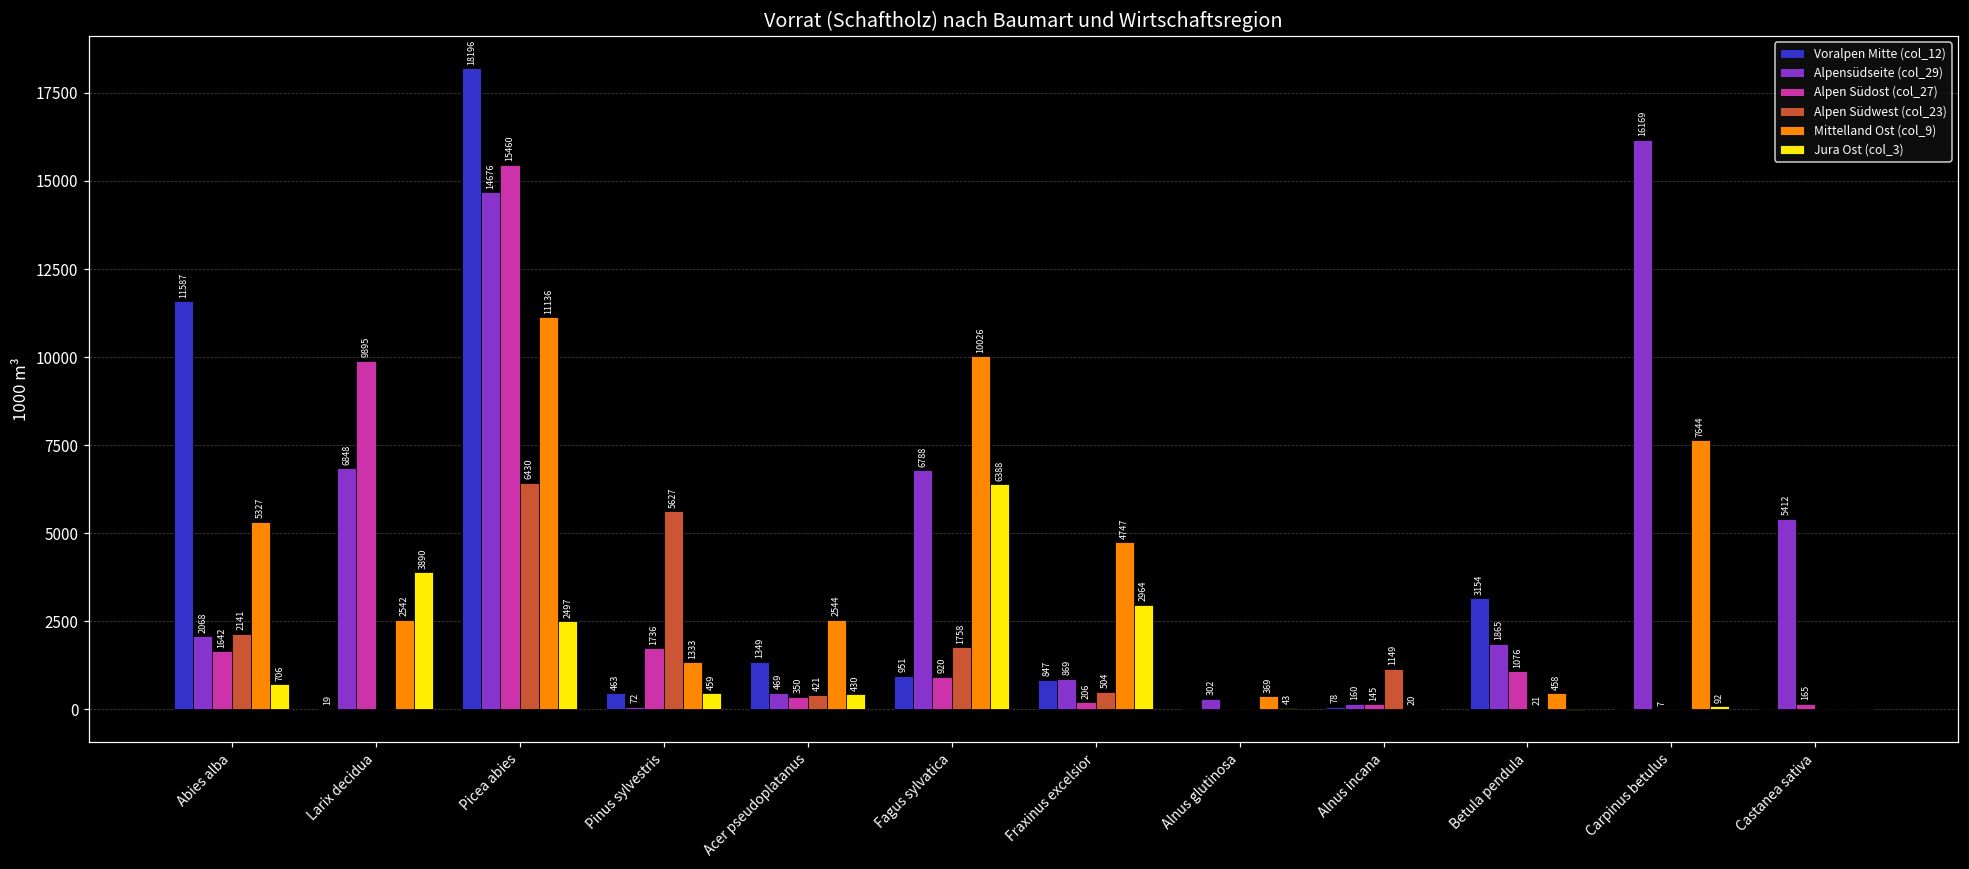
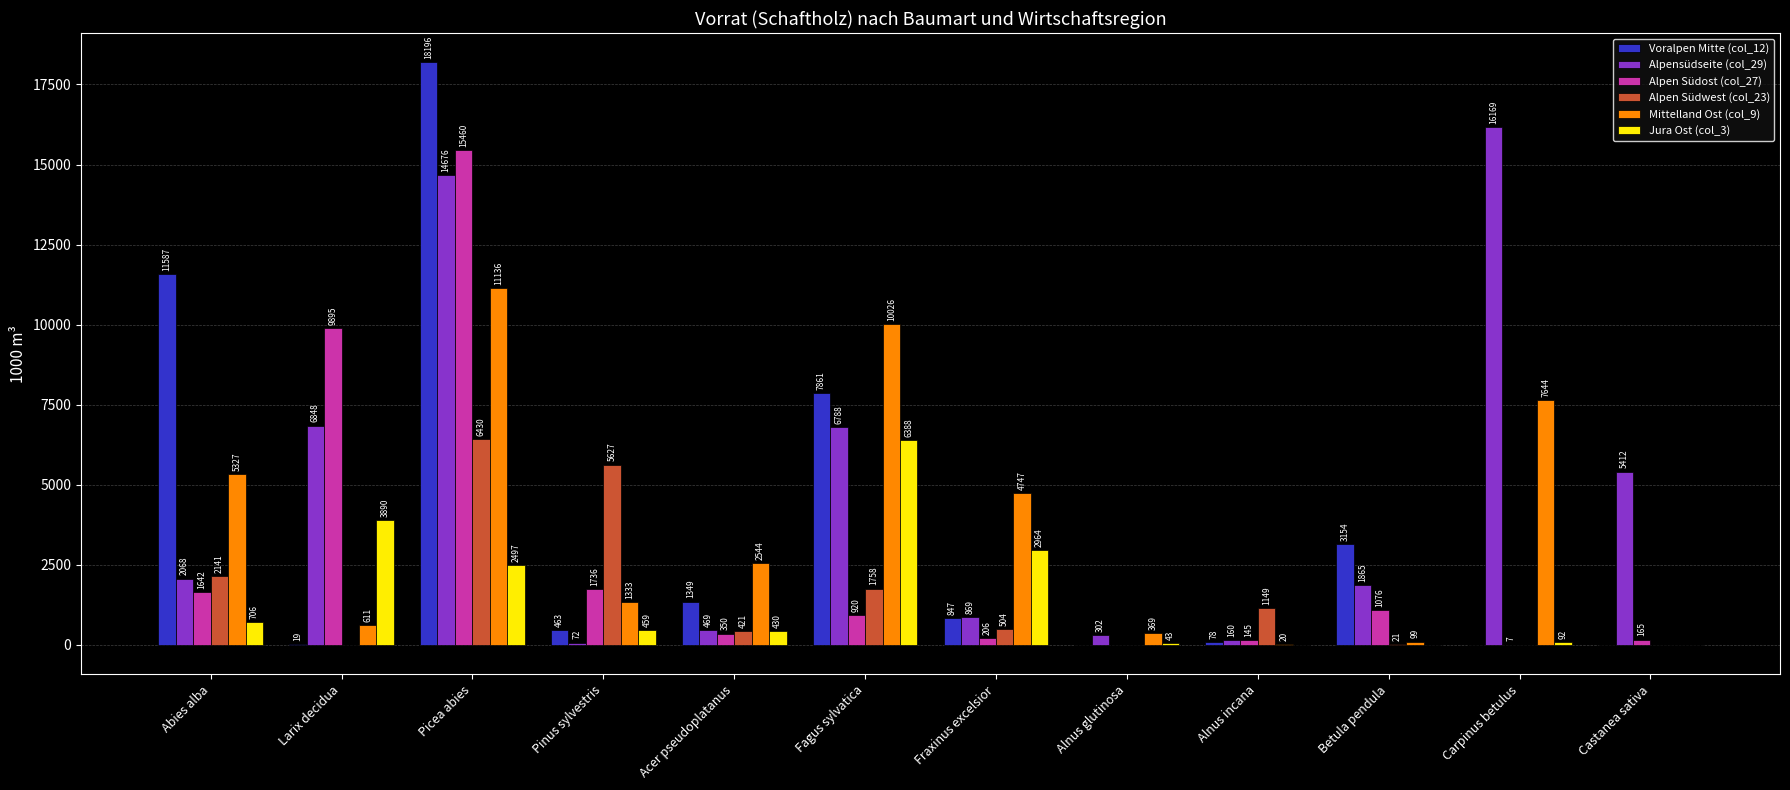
Mittelland Ost (col_9), Larix decidua: 2542 -> 611
Voralpen Mitte (col_12), Fagus sylvatica: 951 -> 7861
Mittelland Ost (col_9), Betula pendula: 458 -> 99
